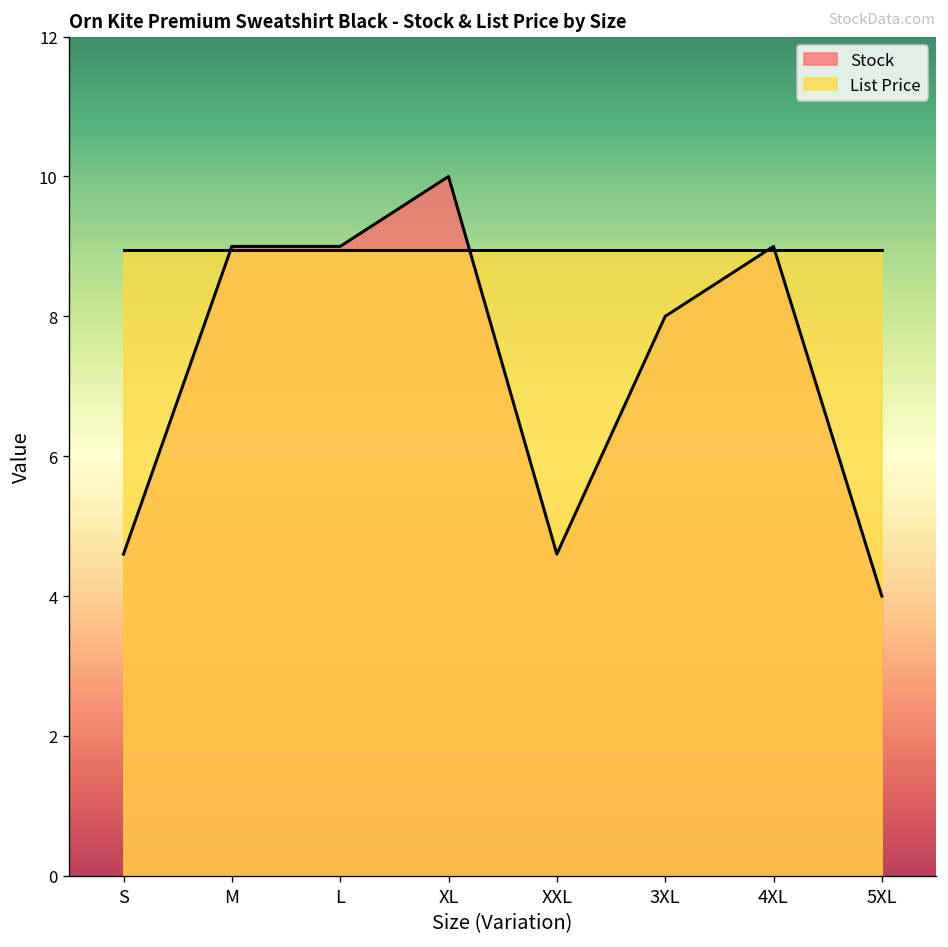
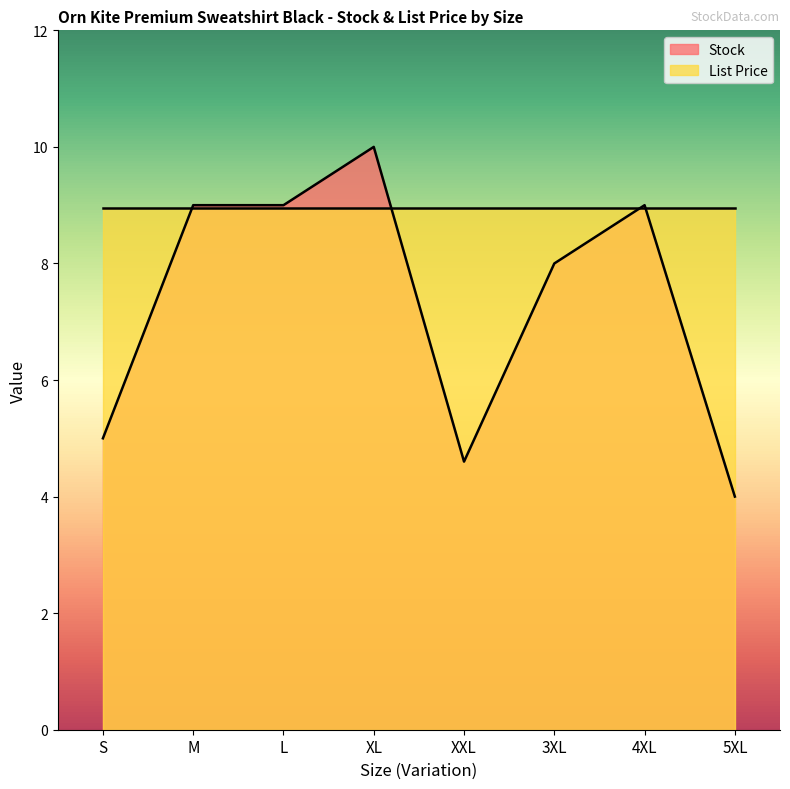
Stock, S: 4.6 -> 5.0
